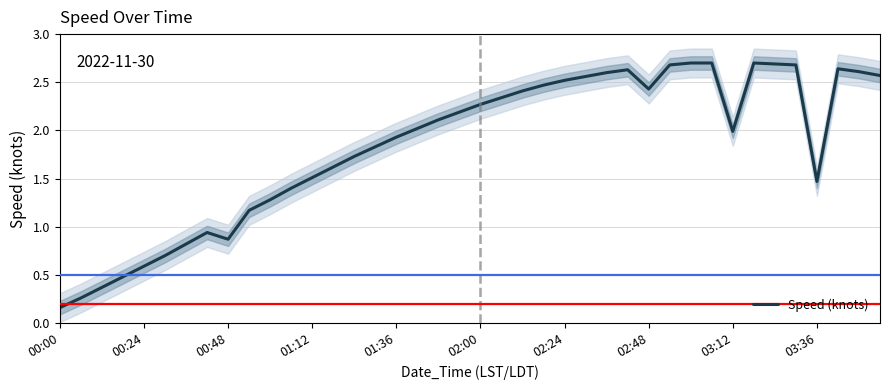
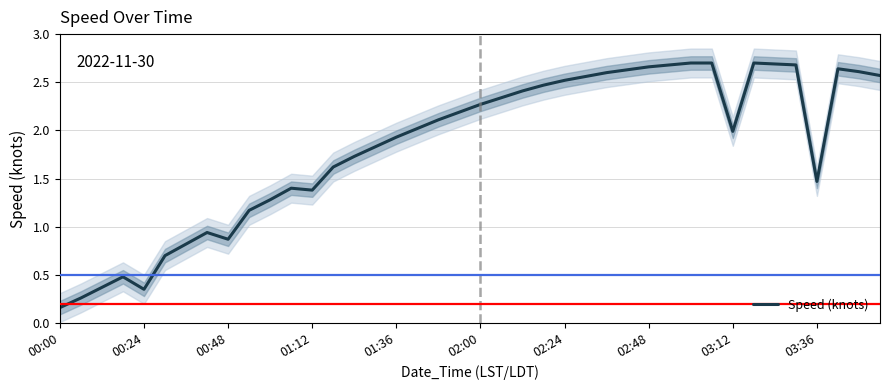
Speed (knots), 00:24: 0.6 -> 0.4
Speed (knots), 01:12: 1.5 -> 1.4
Speed (knots), 02:48: 2.4 -> 2.7
